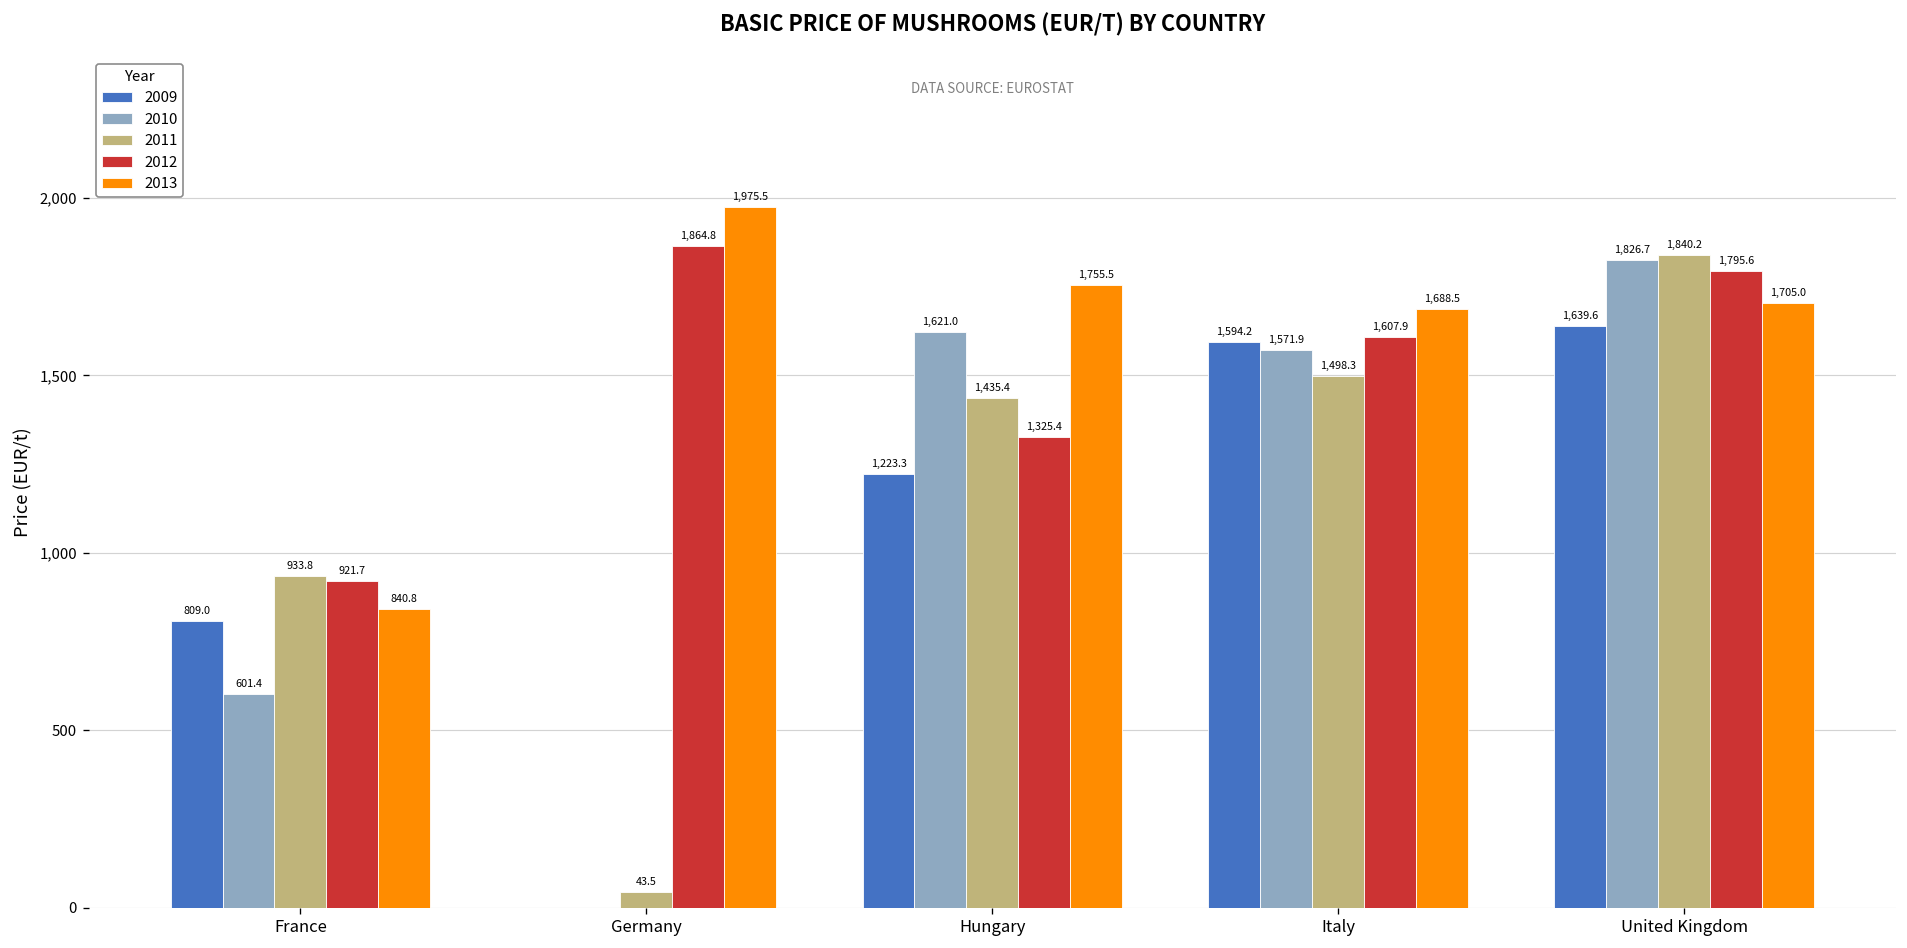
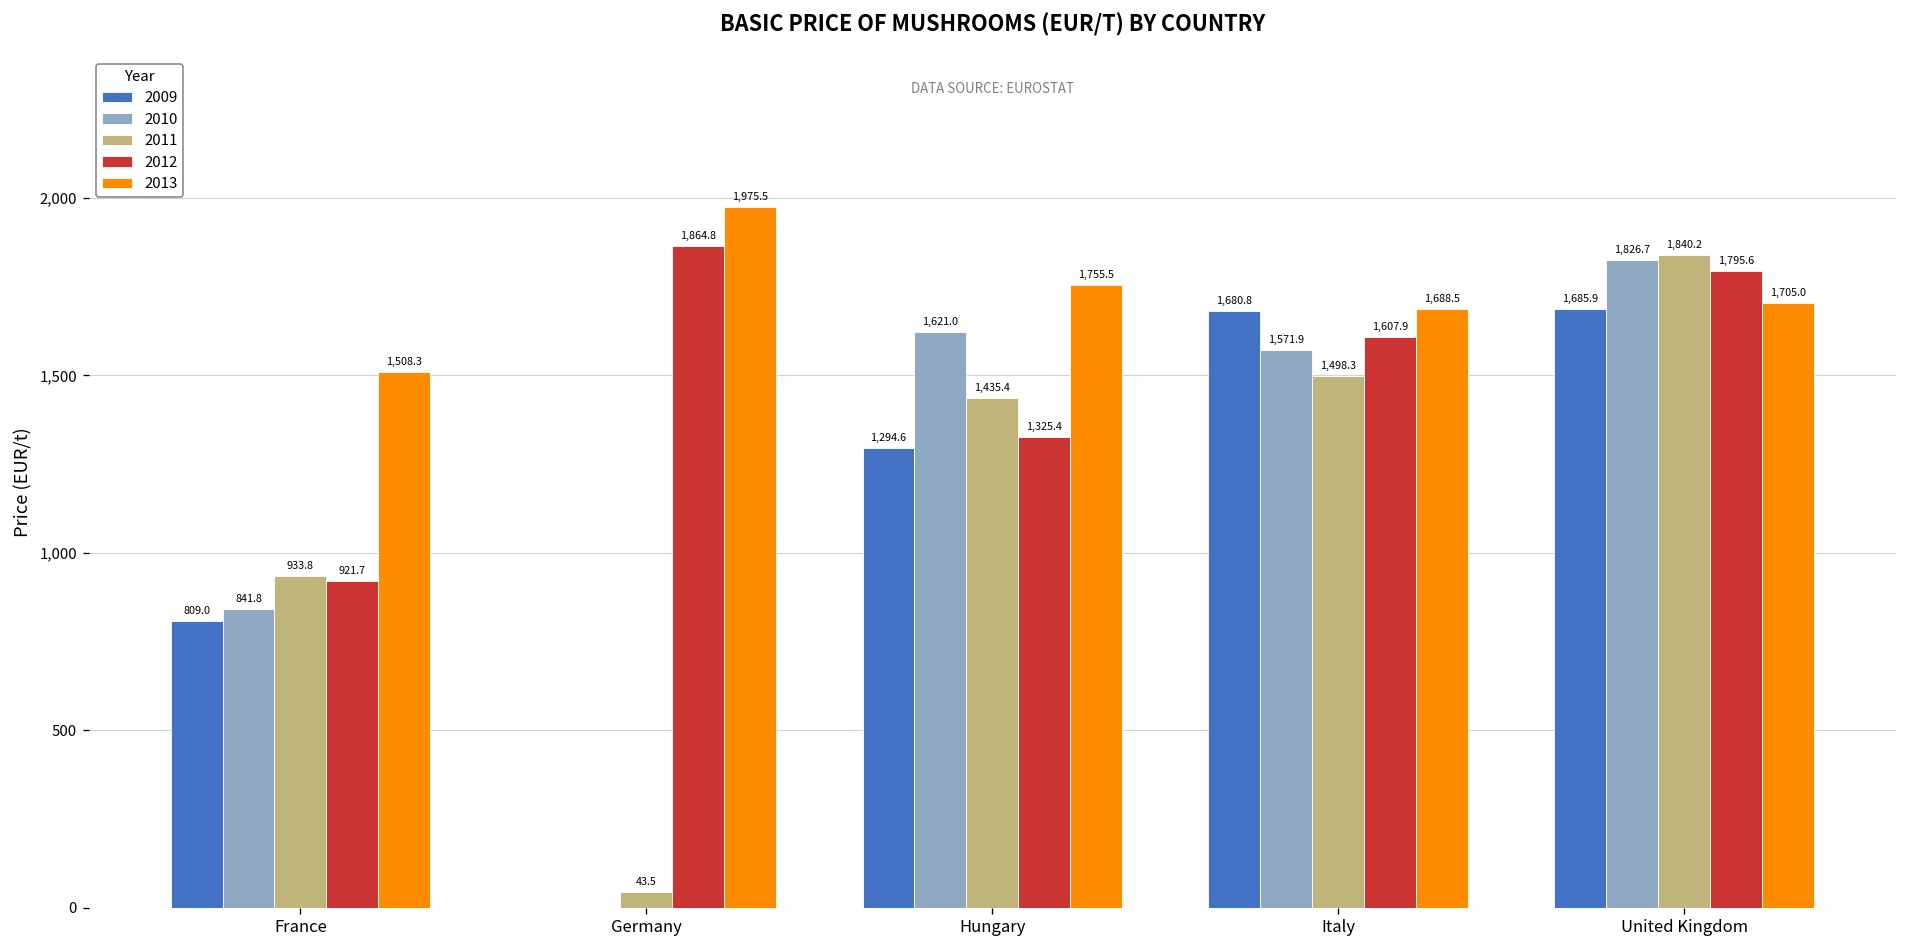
2010, France: 601.4 -> 841.8
2013, France: 840.8 -> 1,508.3
2009, Hungary: 1,223.3 -> 1,294.6
2009, Italy: 1,594.2 -> 1,680.8
2009, United Kingdom: 1,639.6 -> 1,685.9
